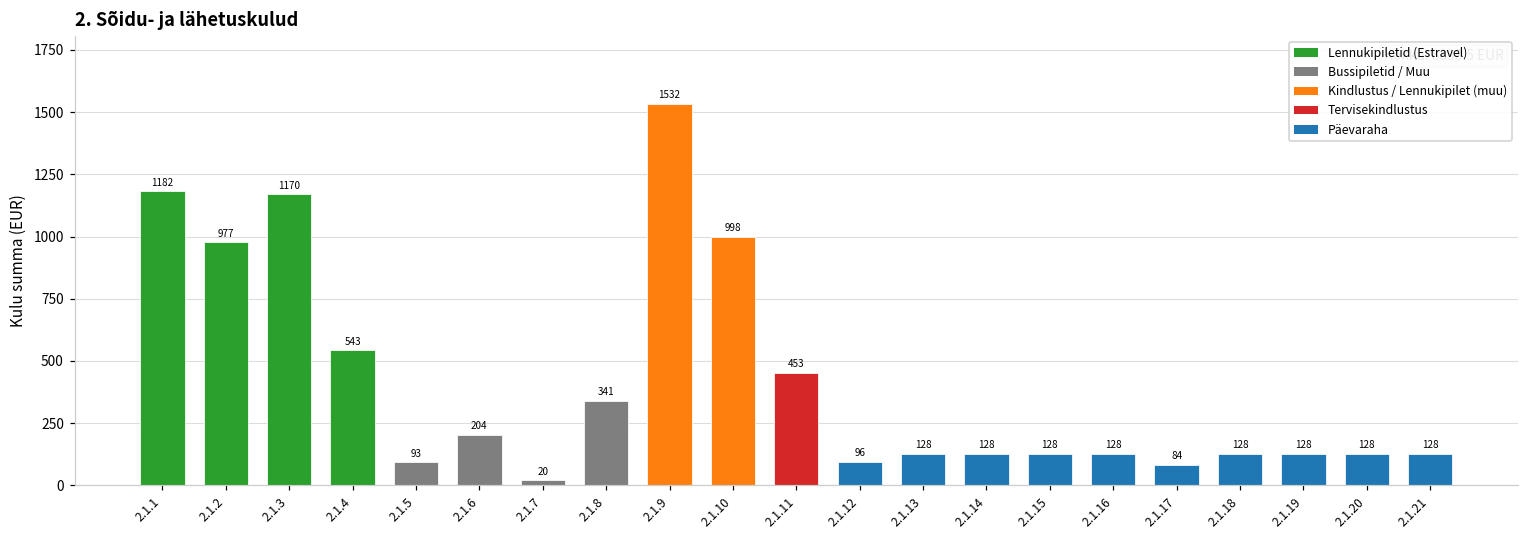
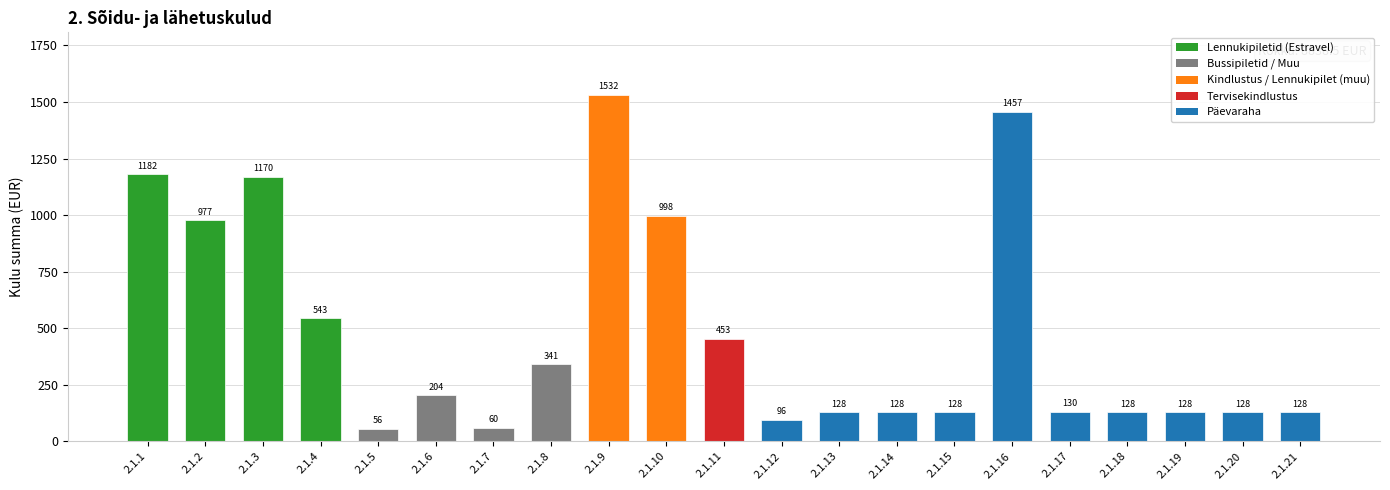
2.1.5: 93 -> 56
2.1.7: 20 -> 60
2.1.16: 128 -> 1457
2.1.17: 84 -> 130
